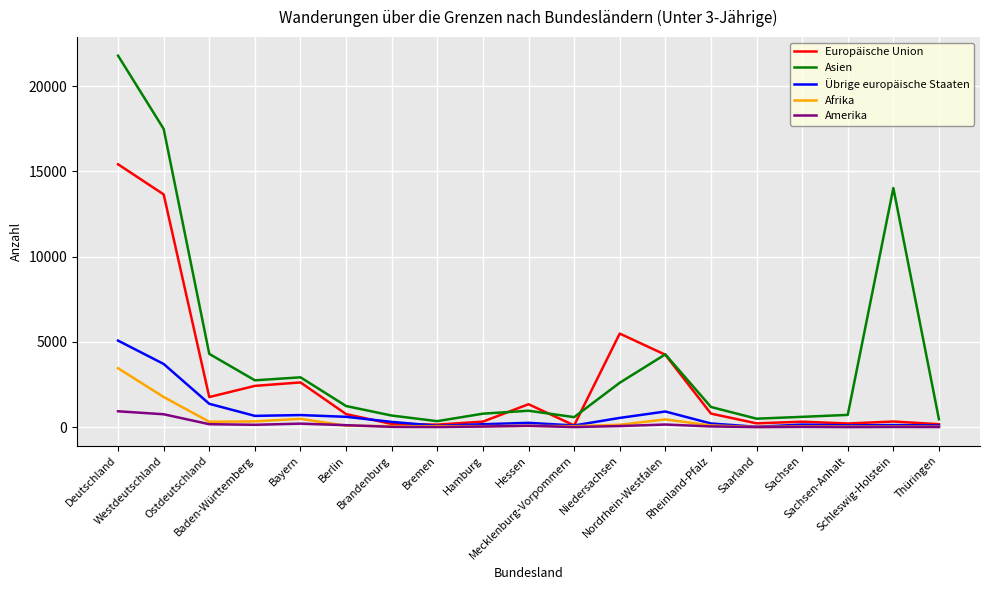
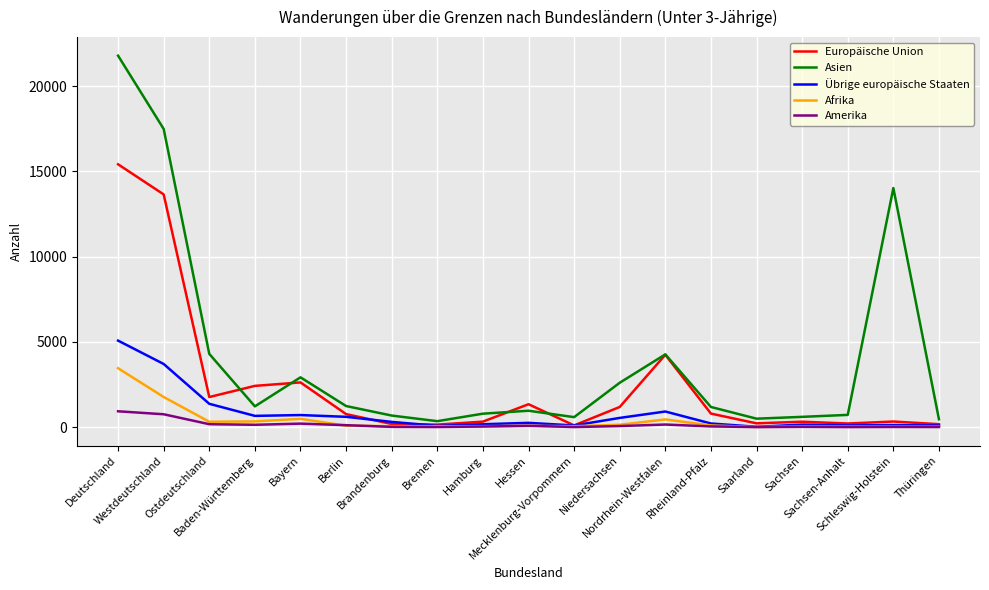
Asien, Baden-Württemberg: 2700 -> 1200
Europäische Union, Niedersachsen: 5500 -> 1200
